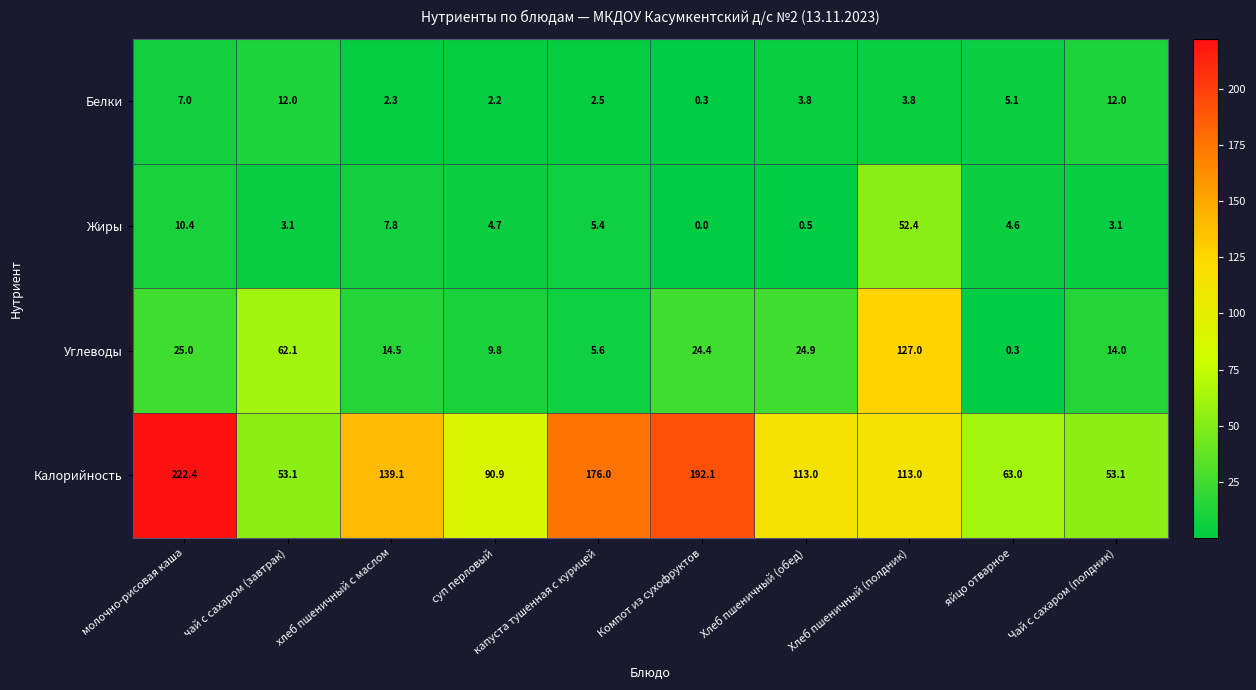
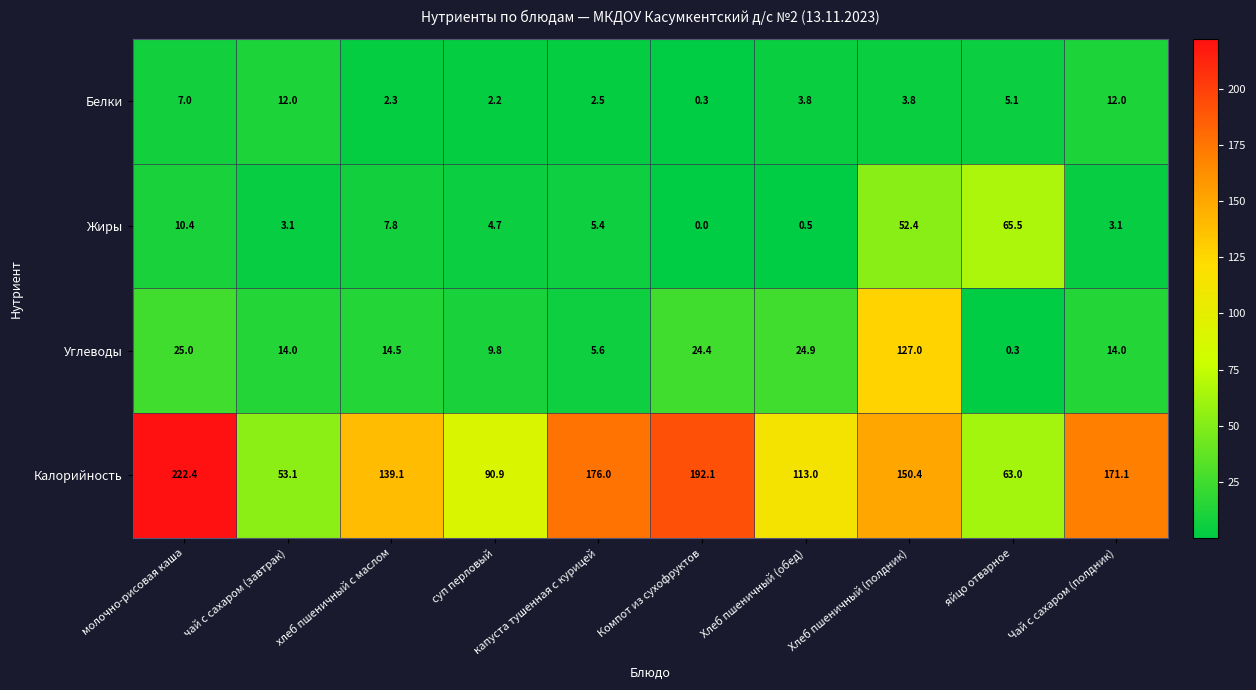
Жиры, яйцо отварное: 4.6 -> 65.5
Углеводы, чай с сахаром (завтрак): 62.1 -> 14.0
Калорийность, Хлеб пшеничный (полдник): 113.0 -> 150.4
Калорийность, Чай с сахаром (полдник): 53.1 -> 171.1
